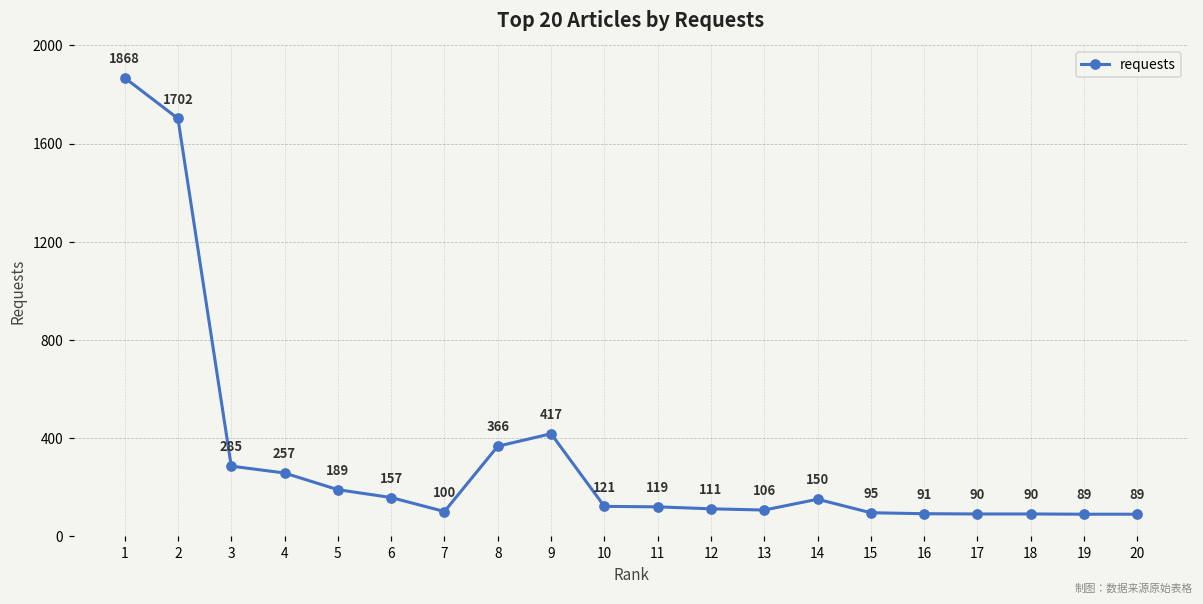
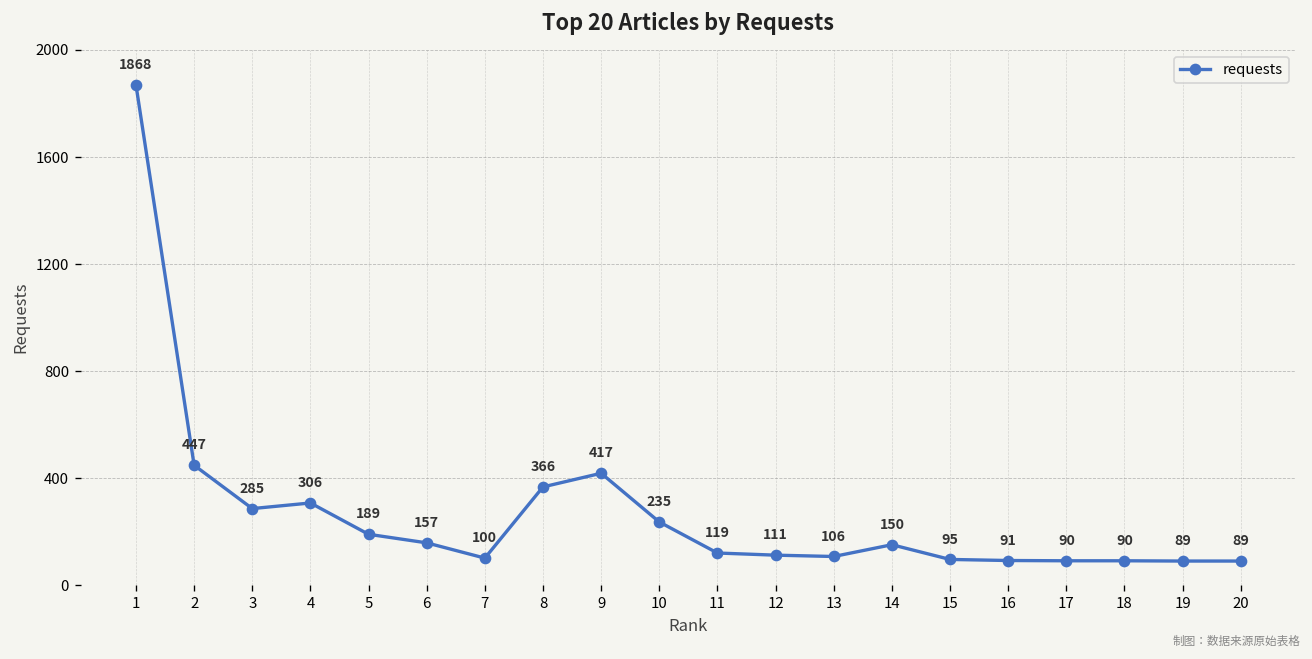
2: 1702 -> 447
4: 257 -> 306
10: 121 -> 235
